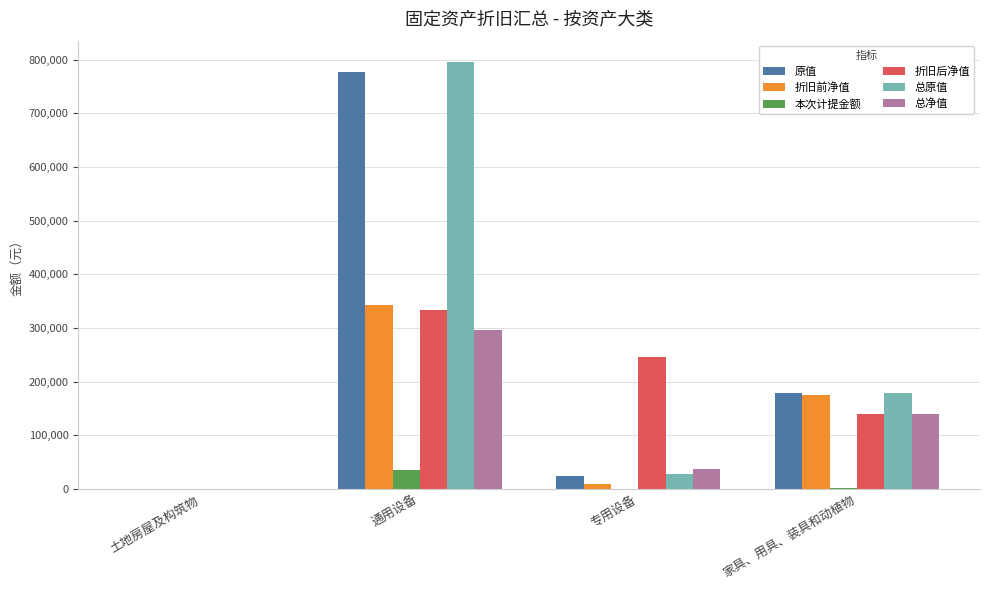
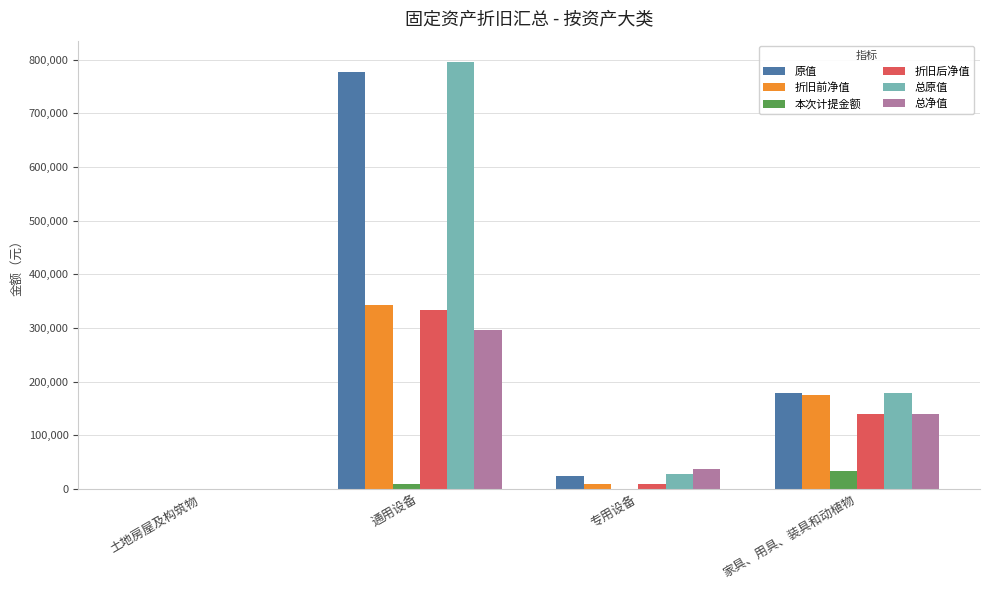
本次计提金额, 通用设备: 40,000 -> 10,000
折旧后净值, 专用设备: 250,000 -> 10,000
本次计提金额, 家具、用具、装具和动植物: 0 -> 30,000
